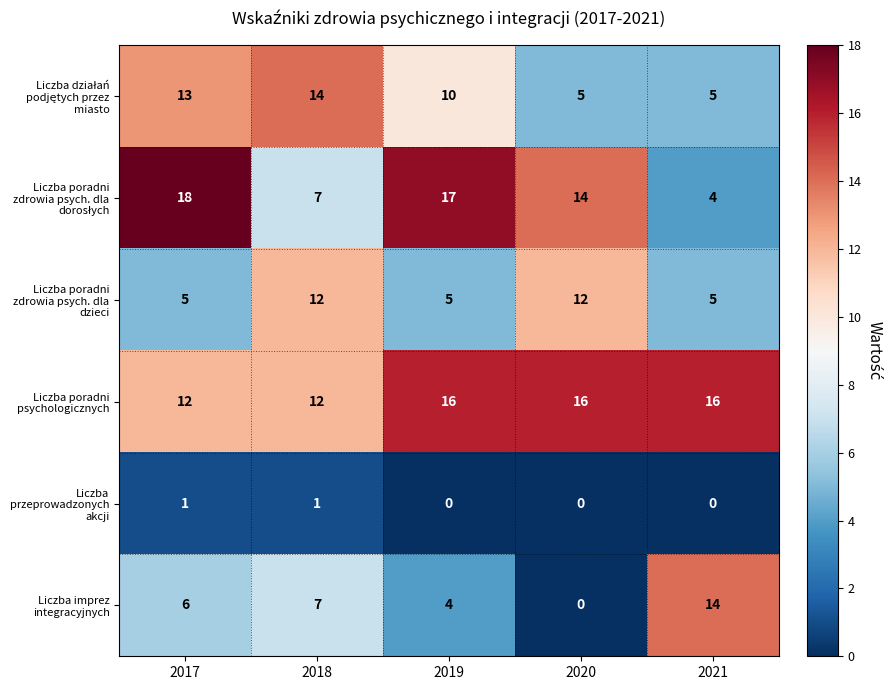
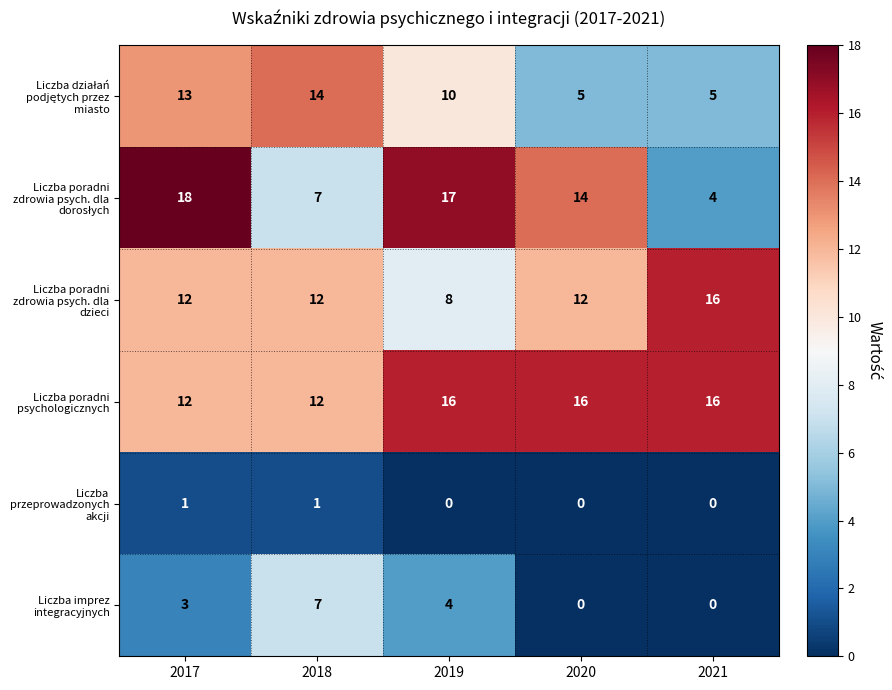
Liczba poradni zdrowia psych. dla dzieci, 2017: 5 -> 12
Liczba poradni zdrowia psych. dla dzieci, 2019: 5 -> 8
Liczba poradni zdrowia psych. dla dzieci, 2021: 5 -> 16
Liczba imprez integracyjnych, 2017: 6 -> 3
Liczba imprez integracyjnych, 2021: 14 -> 0
